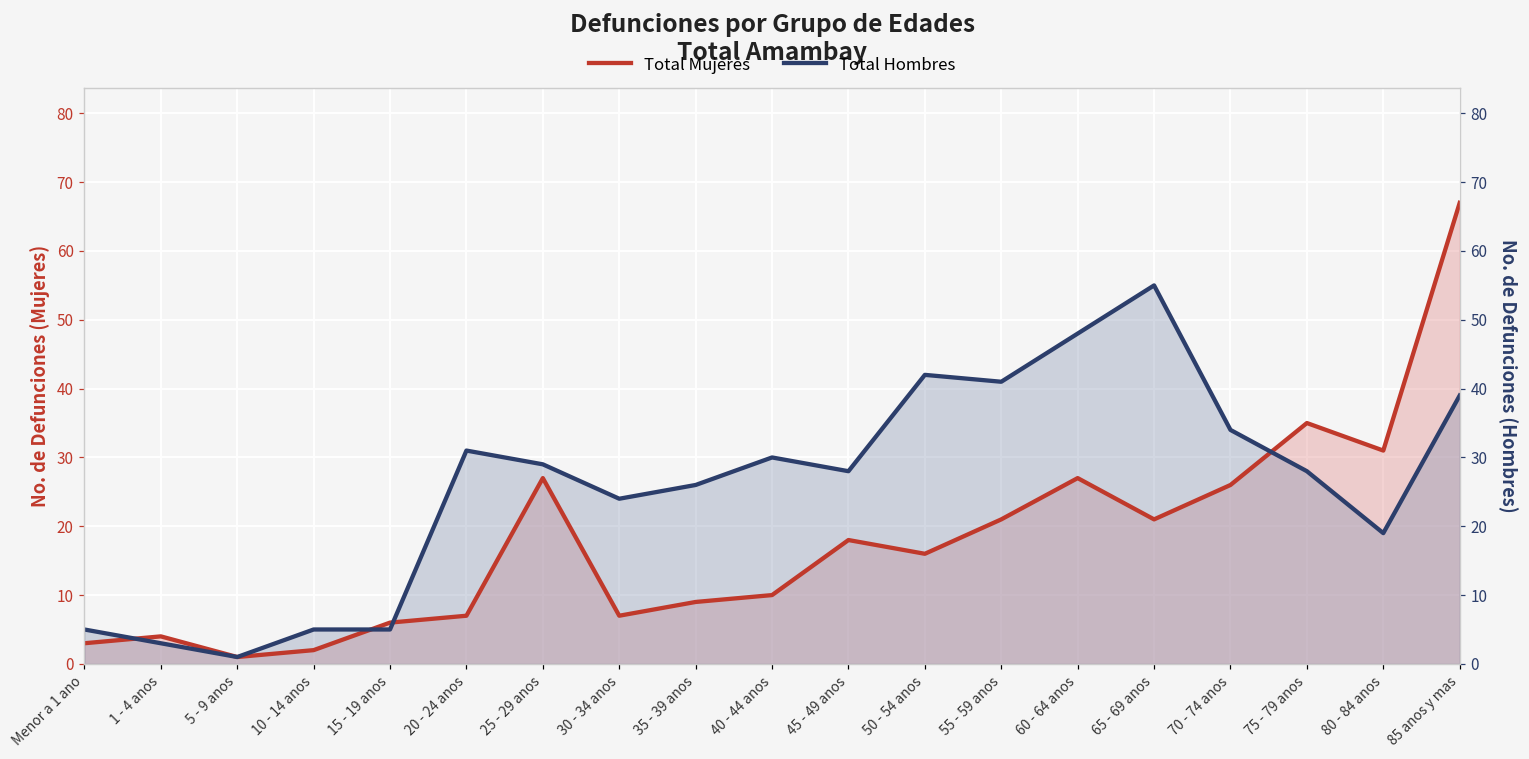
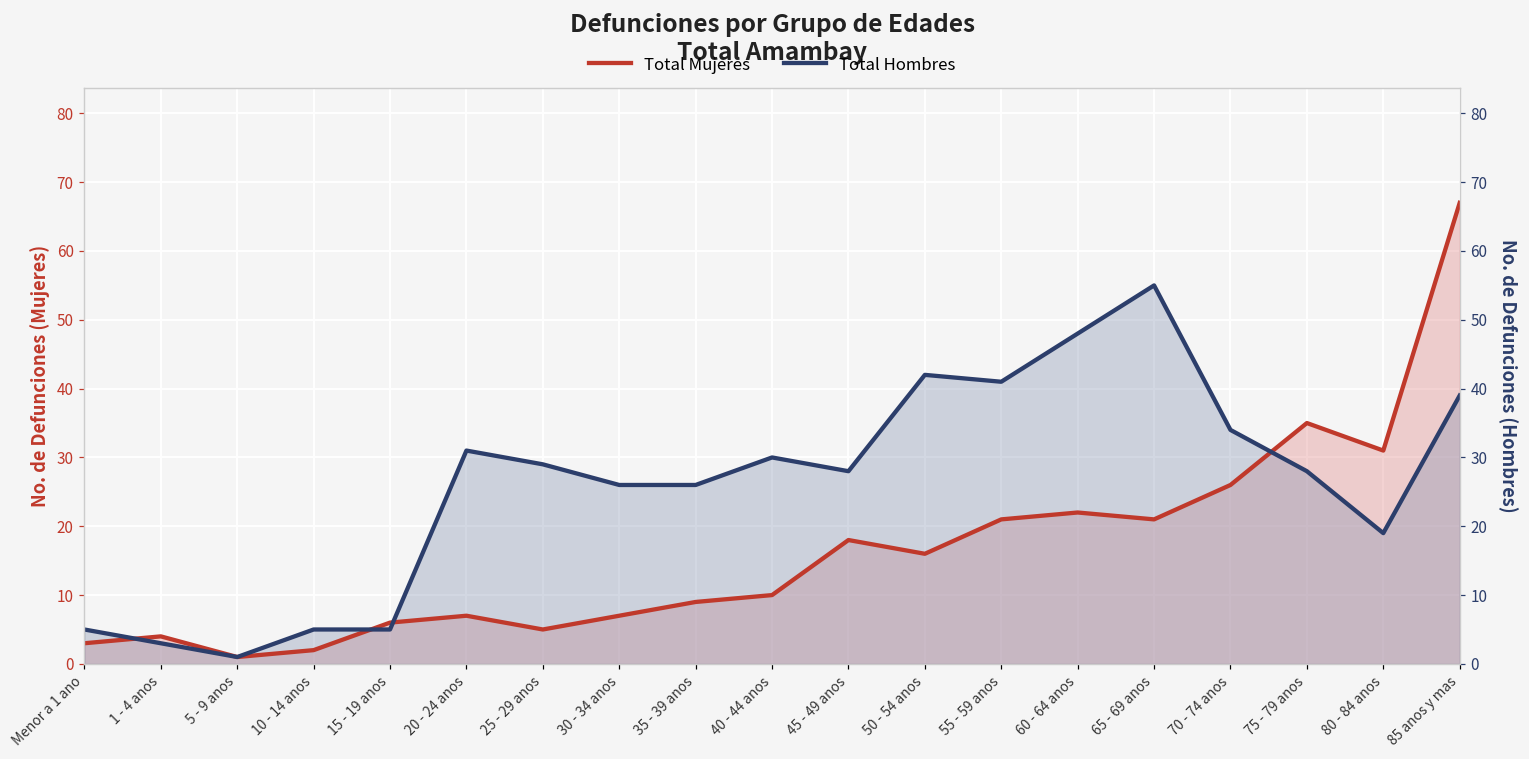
Total Mujeres, 25 - 29 anos: 27 -> 5
Total Hombres, 30 - 34 anos: 24 -> 26
Total Mujeres, 60 - 64 anos: 27 -> 22
